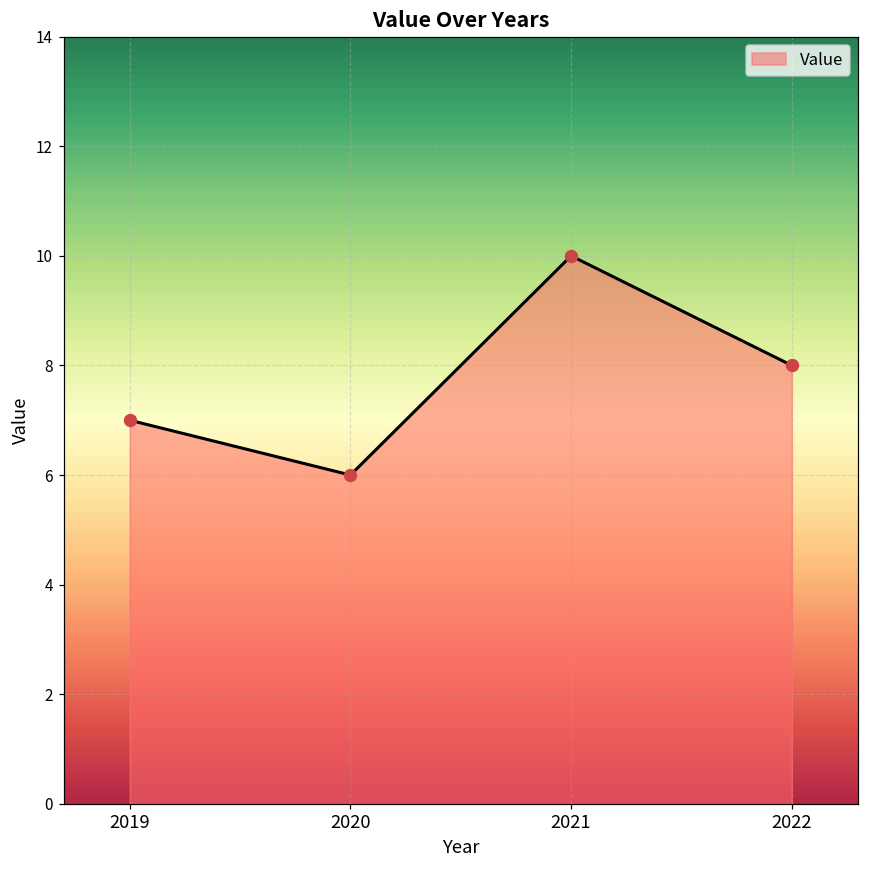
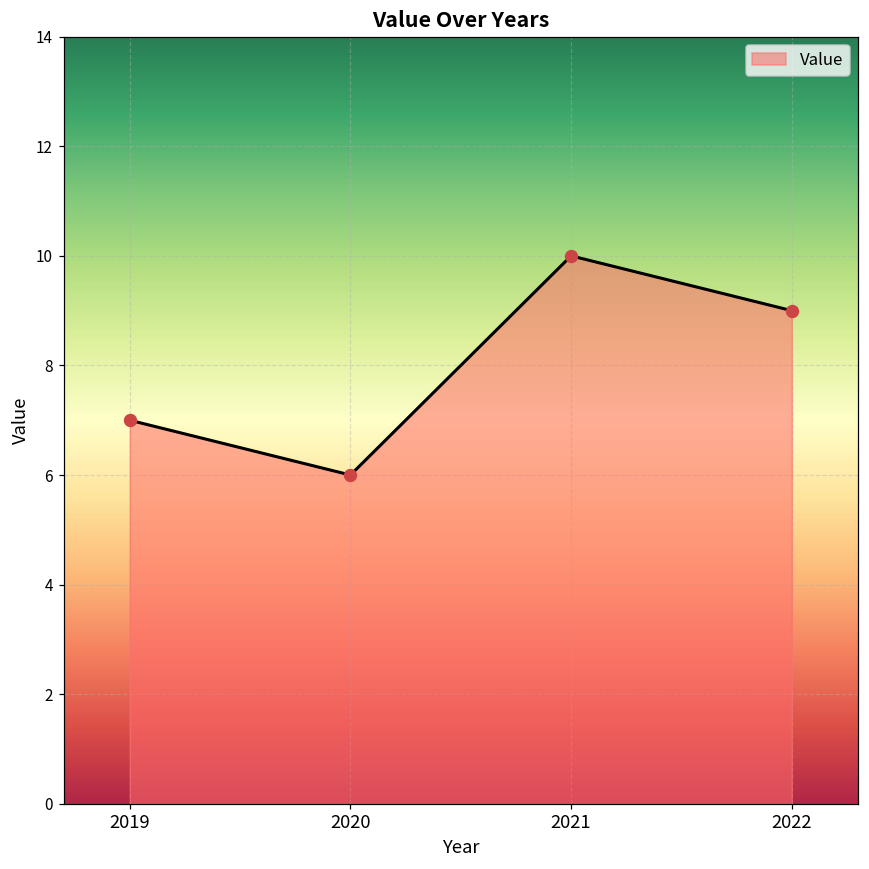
2022: 8 -> 9
